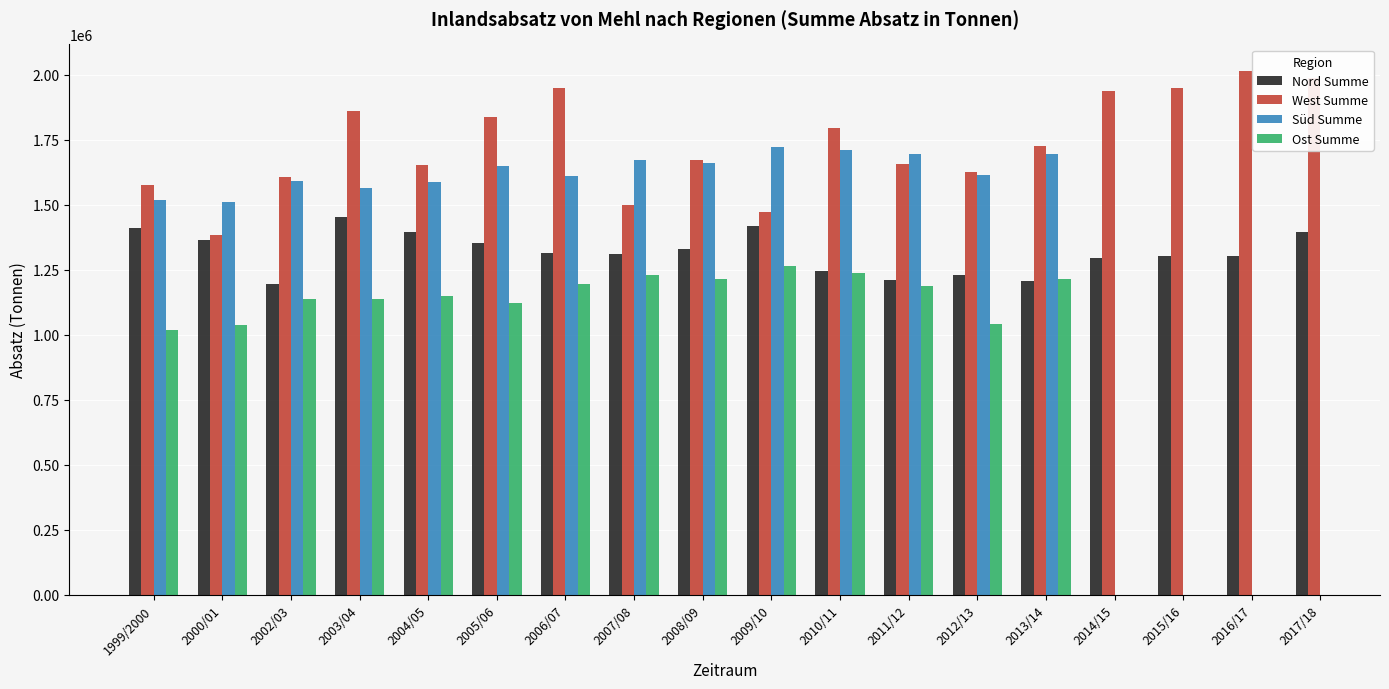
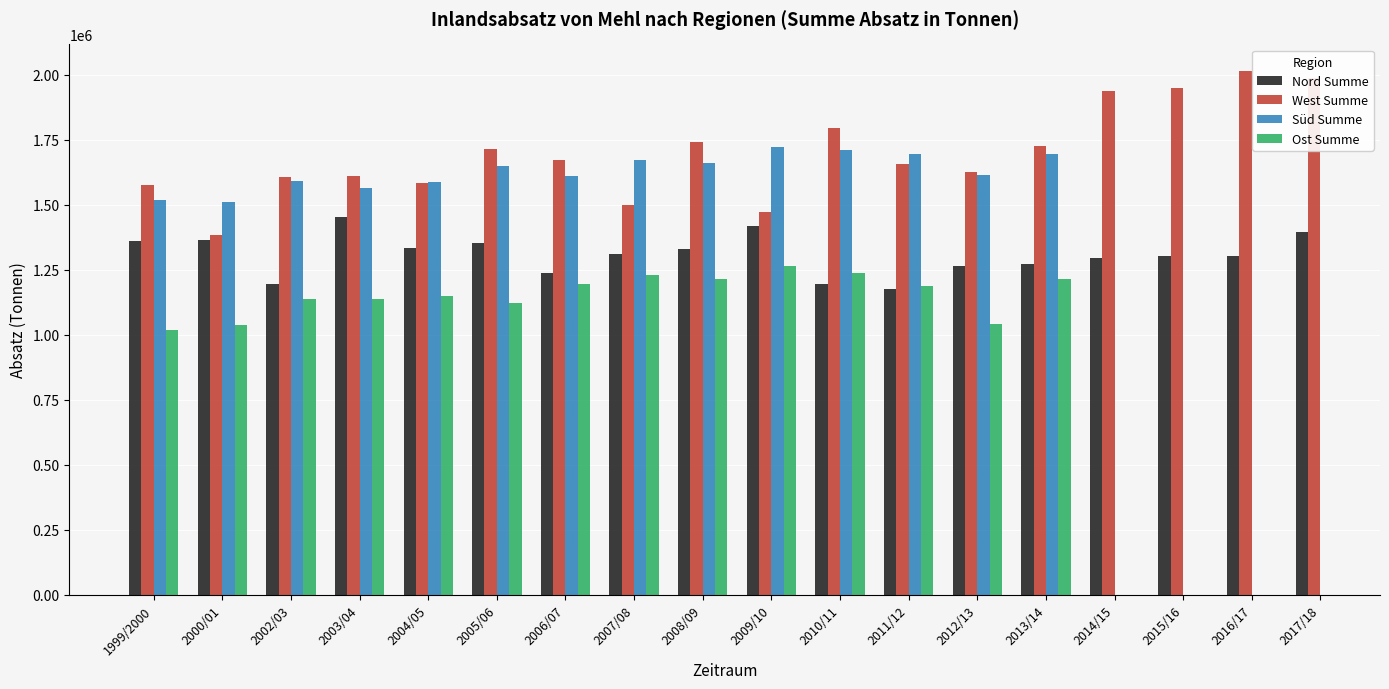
Nord Summe, 1999/2000: 1410000 -> 1360000
West Summe, 2003/04: 1860000 -> 1610000
Nord Summe, 2004/05: 1400000 -> 1340000
West Summe, 2004/05: 1650000 -> 1580000
West Summe, 2005/06: 1840000 -> 1710000
Nord Summe, 2006/07: 1320000 -> 1240000
West Summe, 2006/07: 1950000 -> 1670000
West Summe, 2008/09: 1670000 -> 1740000
Nord Summe, 2010/11: 1250000 -> 1190000
Nord Summe, 2011/12: 1210000 -> 1170000
Nord Summe, 2012/13: 1230000 -> 1270000
Nord Summe, 2013/14: 1200000 -> 1270000
